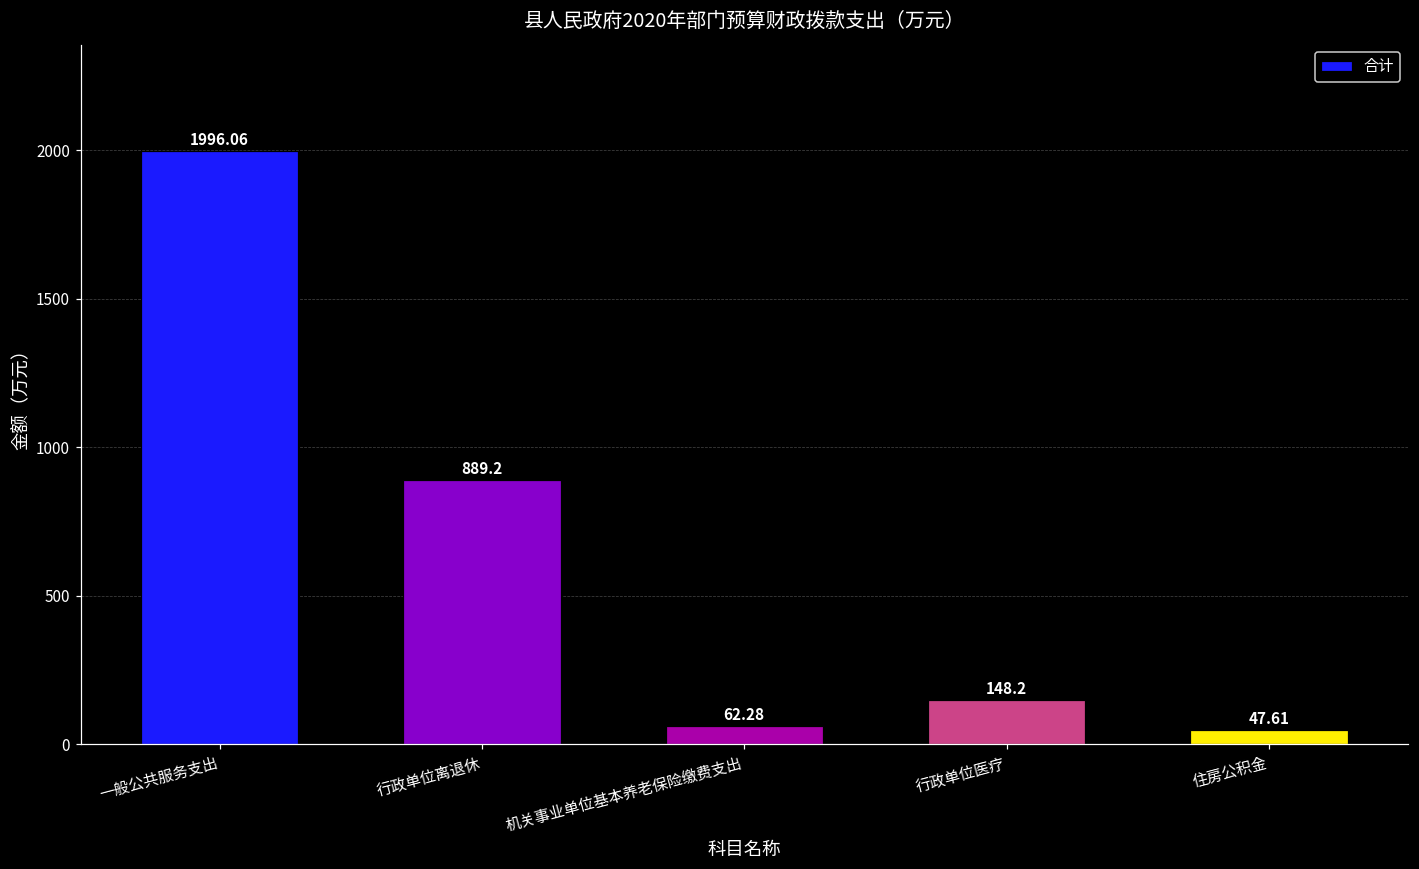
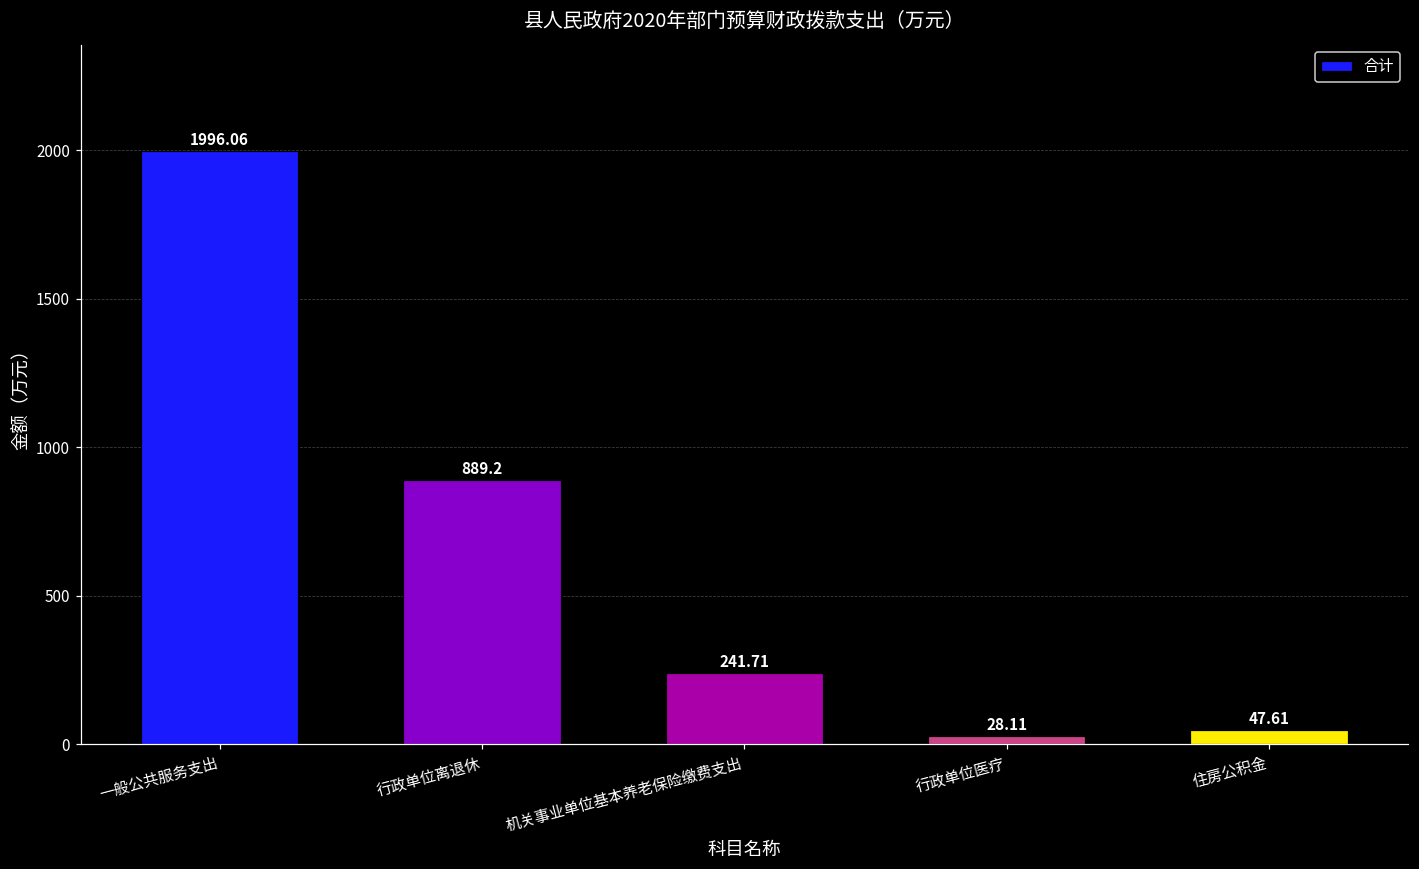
机关事业单位基本养老保险缴费支出: 62.28 -> 241.71
行政单位医疗: 148.2 -> 28.11
